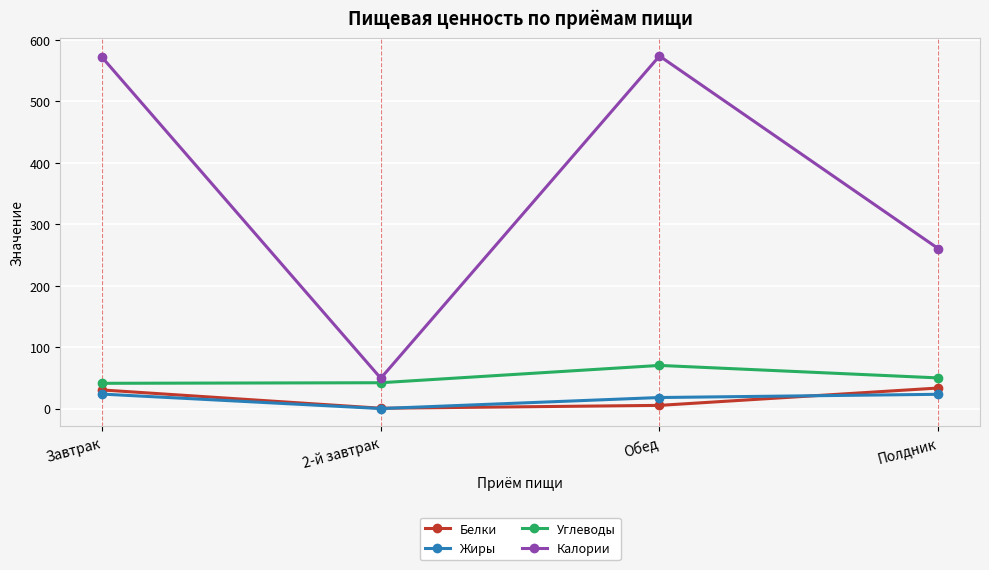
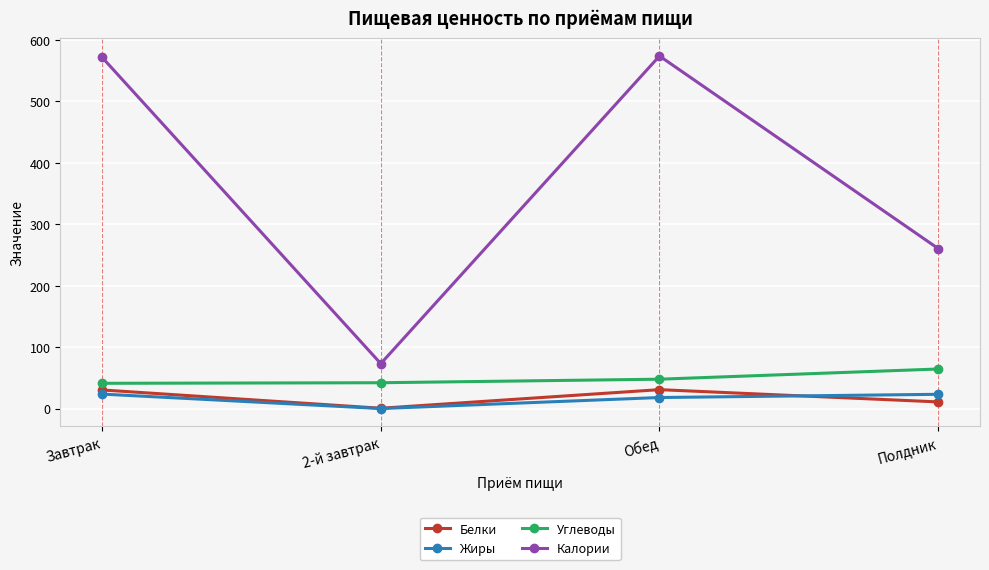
Калории, 2-й завтрак: 50 -> 70
Белки, Обед: 10 -> 30
Углеводы, Обед: 70 -> 50
Белки, Полдник: 30 -> 10
Углеводы, Полдник: 50 -> 60
